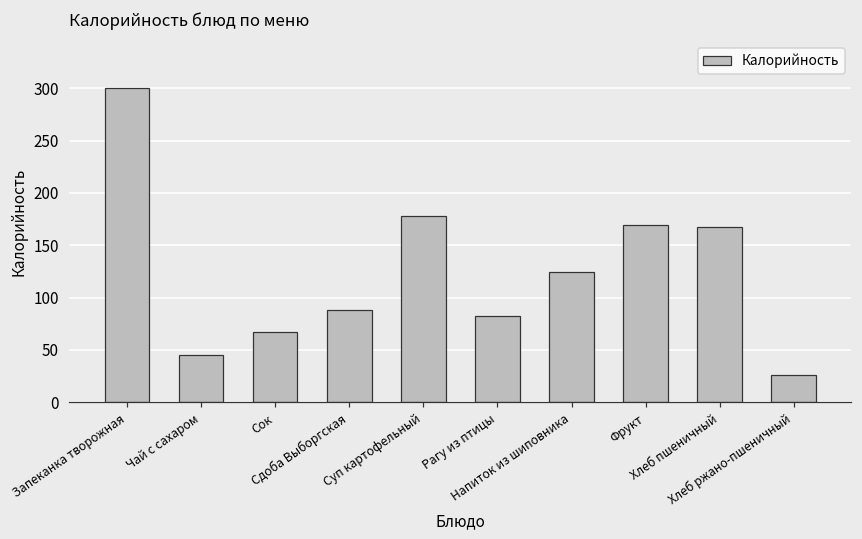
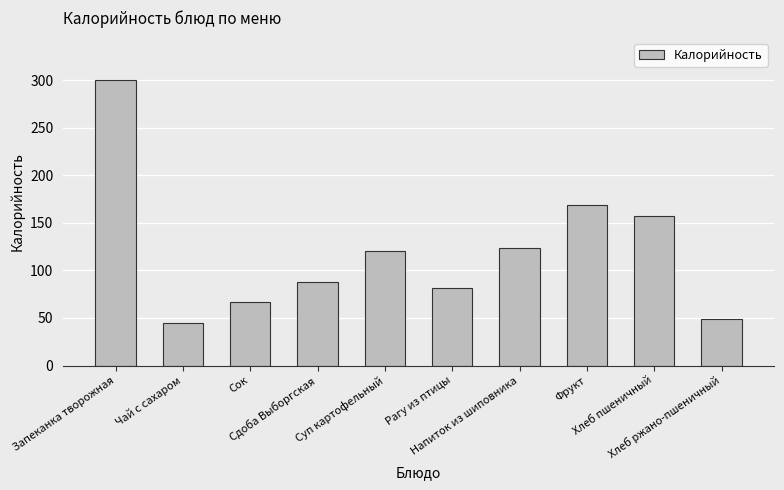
Суп картофельный: 180 -> 120
Хлеб пшеничный: 170 -> 160
Хлеб ржано-пшеничный: 30 -> 50
